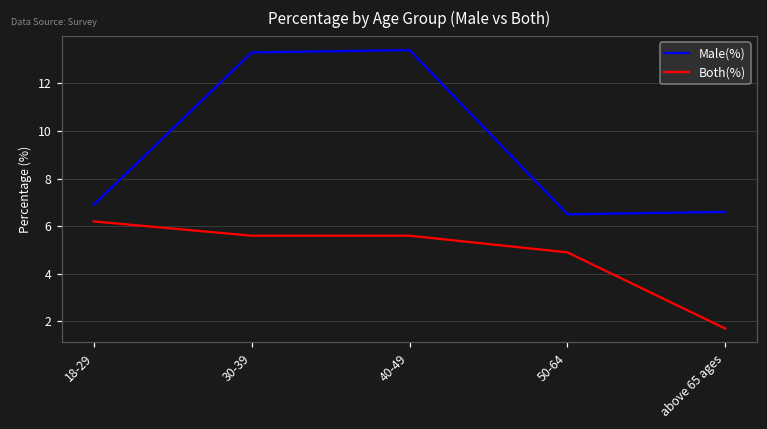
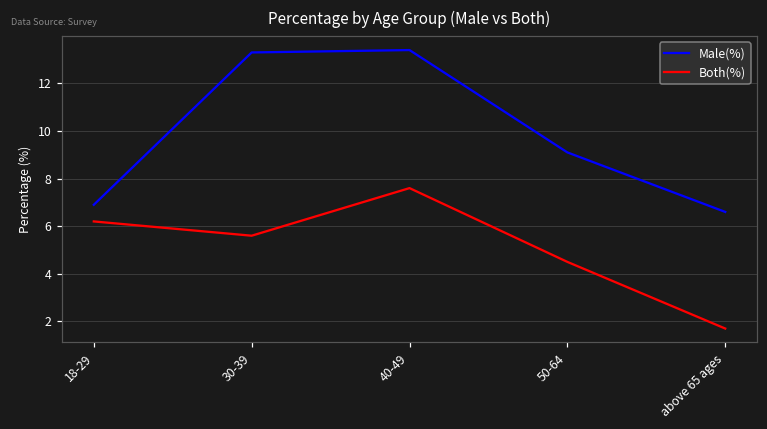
Both(%), 40-49: 5.6 -> 7.6
Male(%), 50-64: 6.5 -> 9.1
Both(%), 50-64: 4.9 -> 4.5
